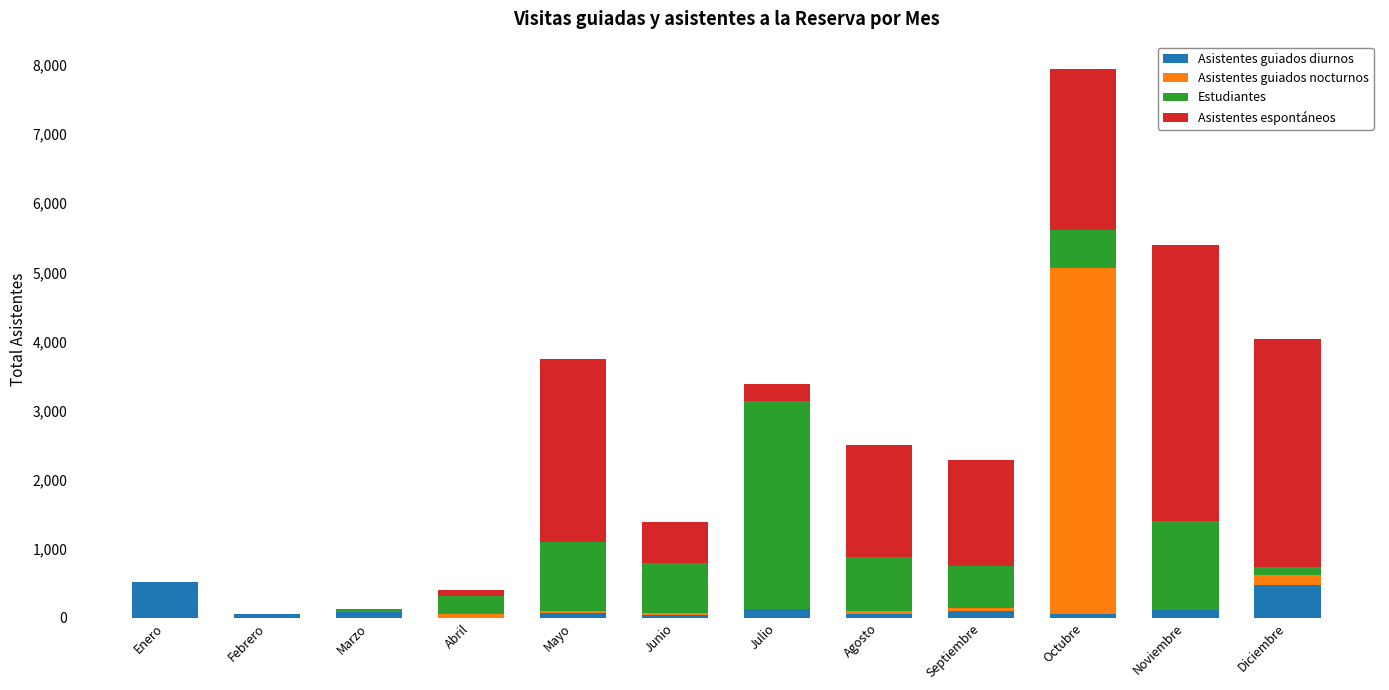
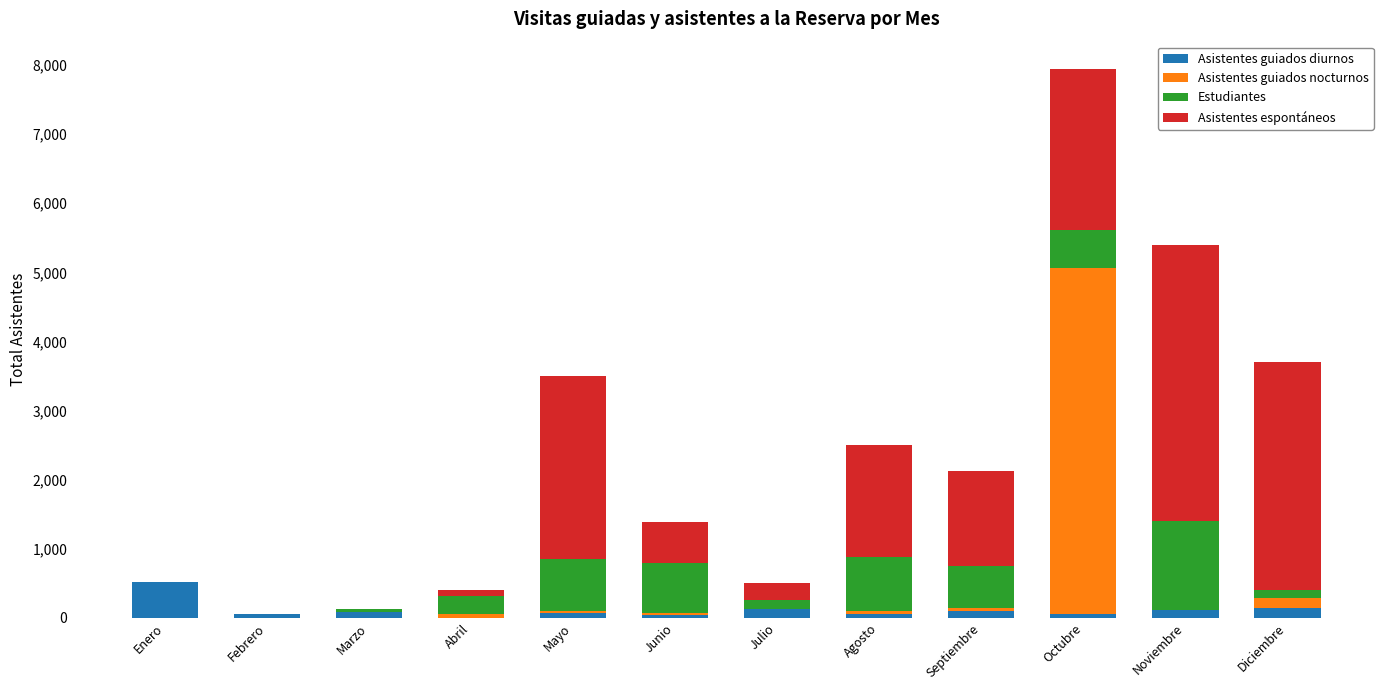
Estudiantes, Mayo: 1,000 -> 800
Estudiantes, Julio: 3,000 -> 100
Asistentes espontáneos, Septiembre: 1,500 -> 1,400
Asistentes guiados diurnos, Diciembre: 500 -> 100
